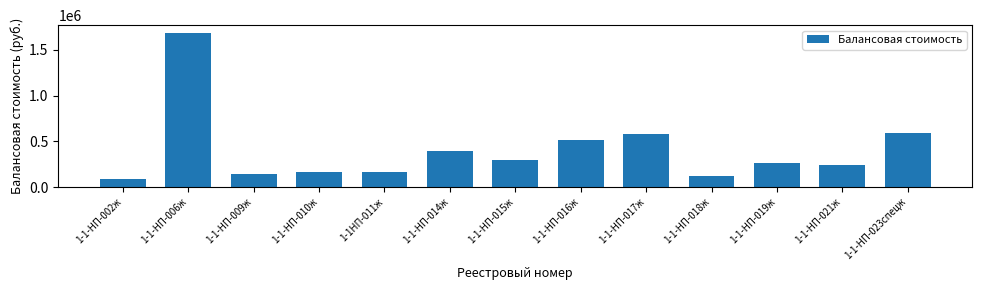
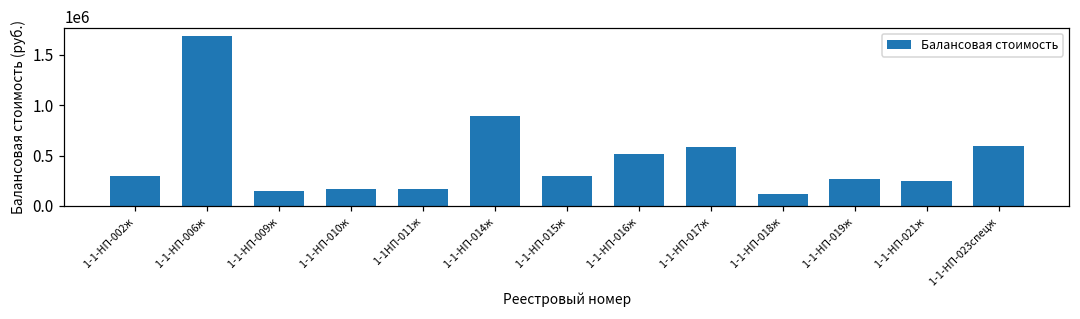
1-1-НП-002ж: 100000 -> 300000
1-1-НП-014ж: 400000 -> 900000
